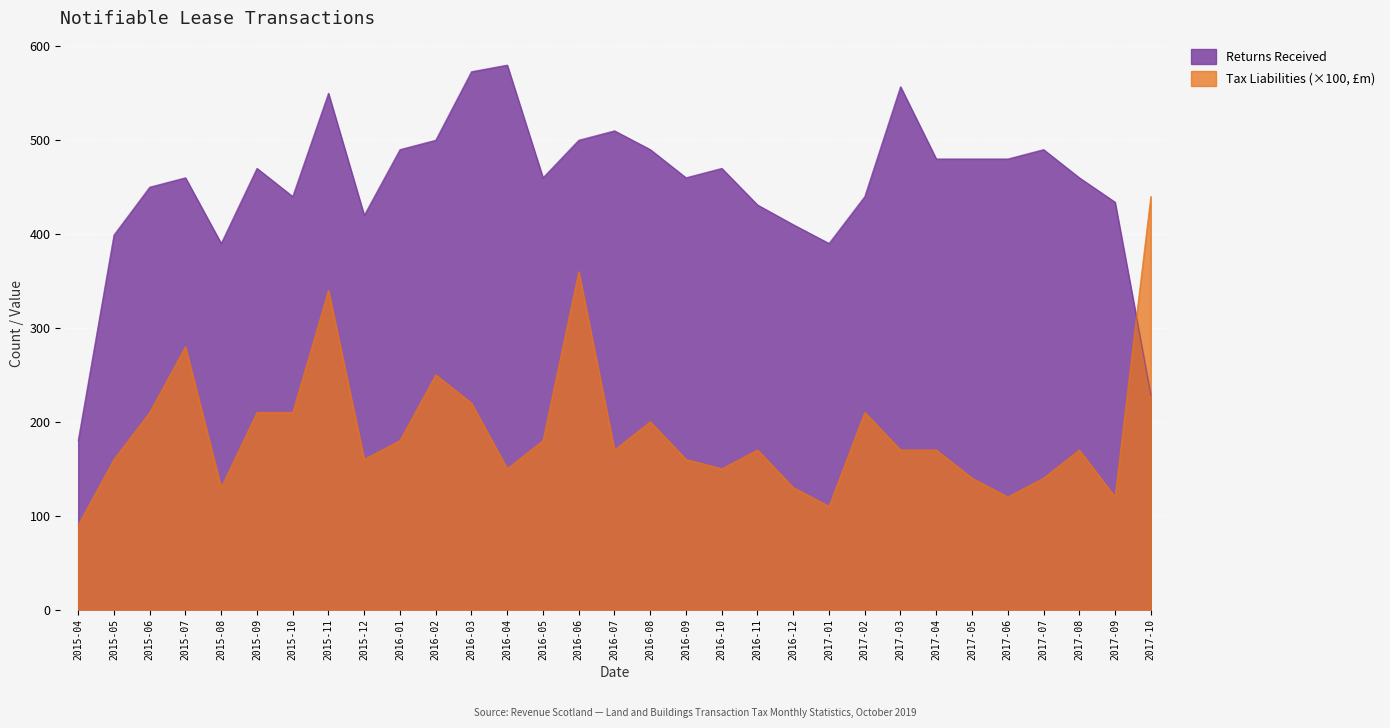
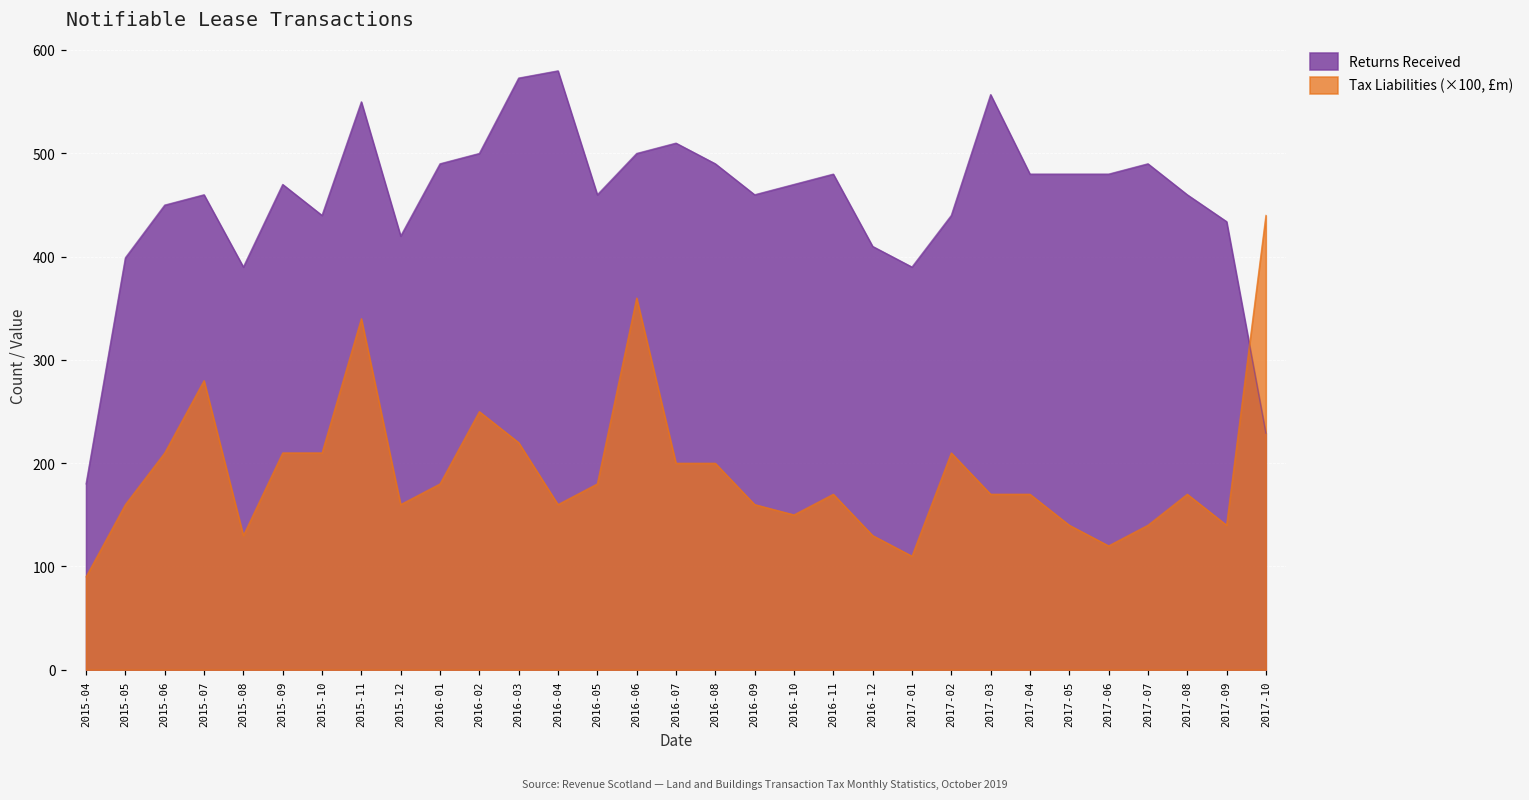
Tax Liabilities (×100, £m), 2016-04: 150 -> 160
Tax Liabilities (×100, £m), 2016-07: 170 -> 200
Returns Received, 2016-11: 430 -> 480
Tax Liabilities (×100, £m), 2017-09: 120 -> 140
